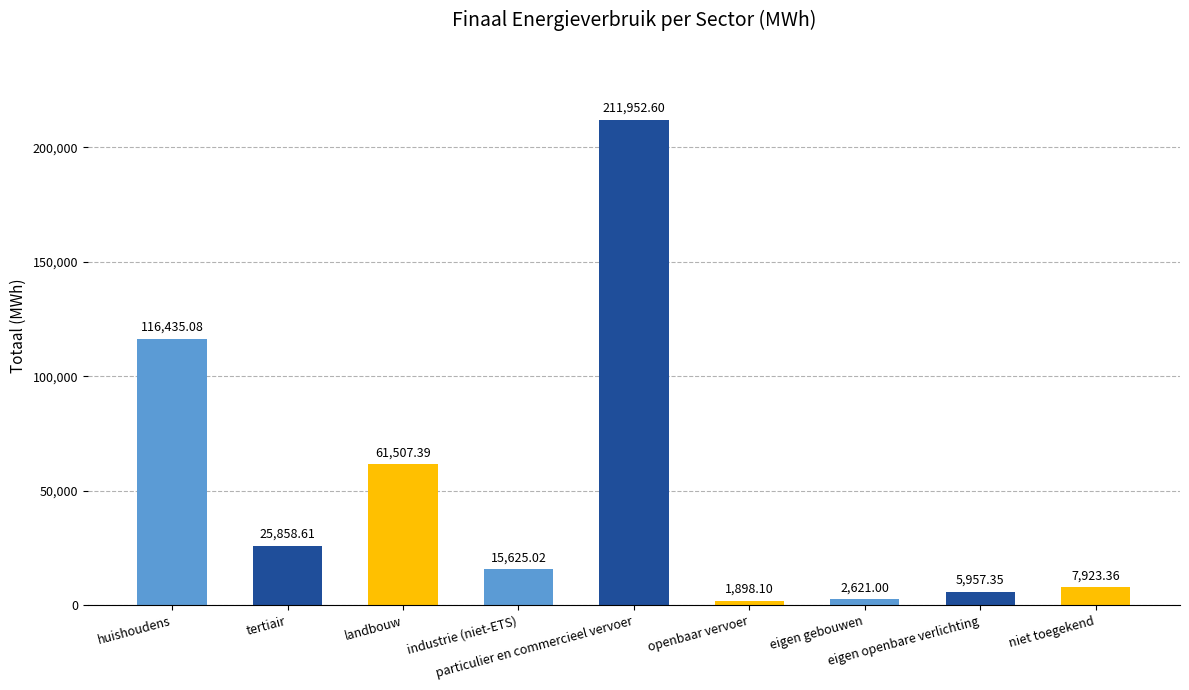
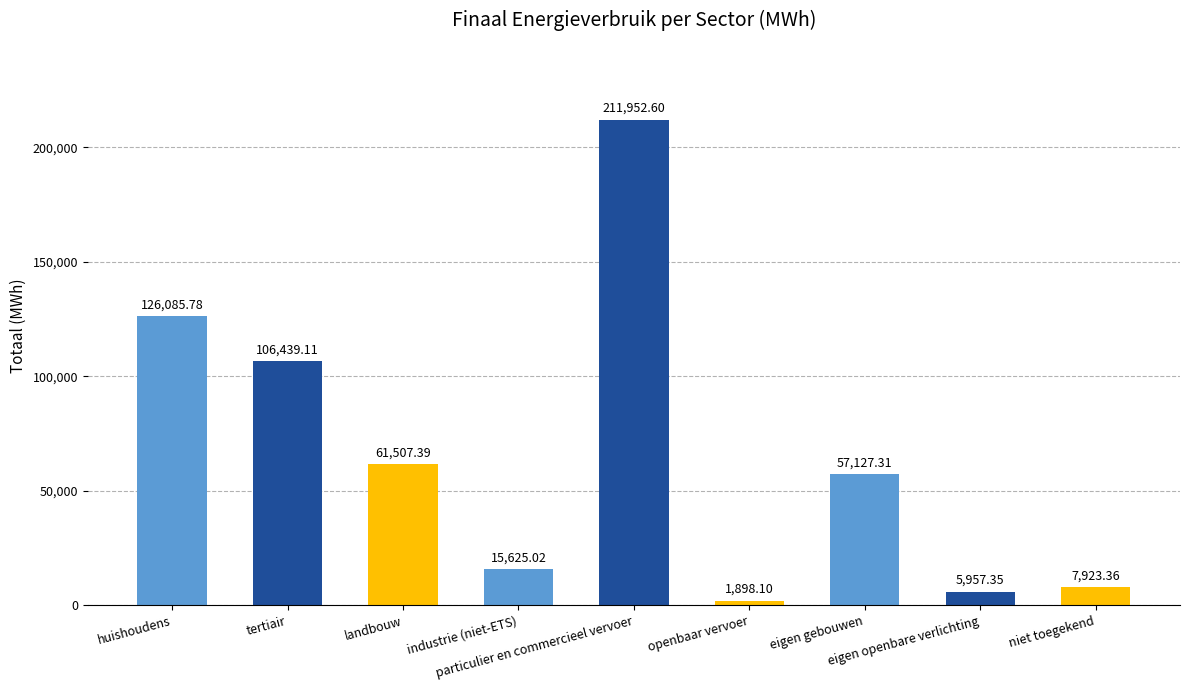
huishoudens: 116,435.08 -> 126,085.78
tertiair: 25,858.61 -> 106,439.11
eigen gebouwen: 2,621.00 -> 57,127.31
